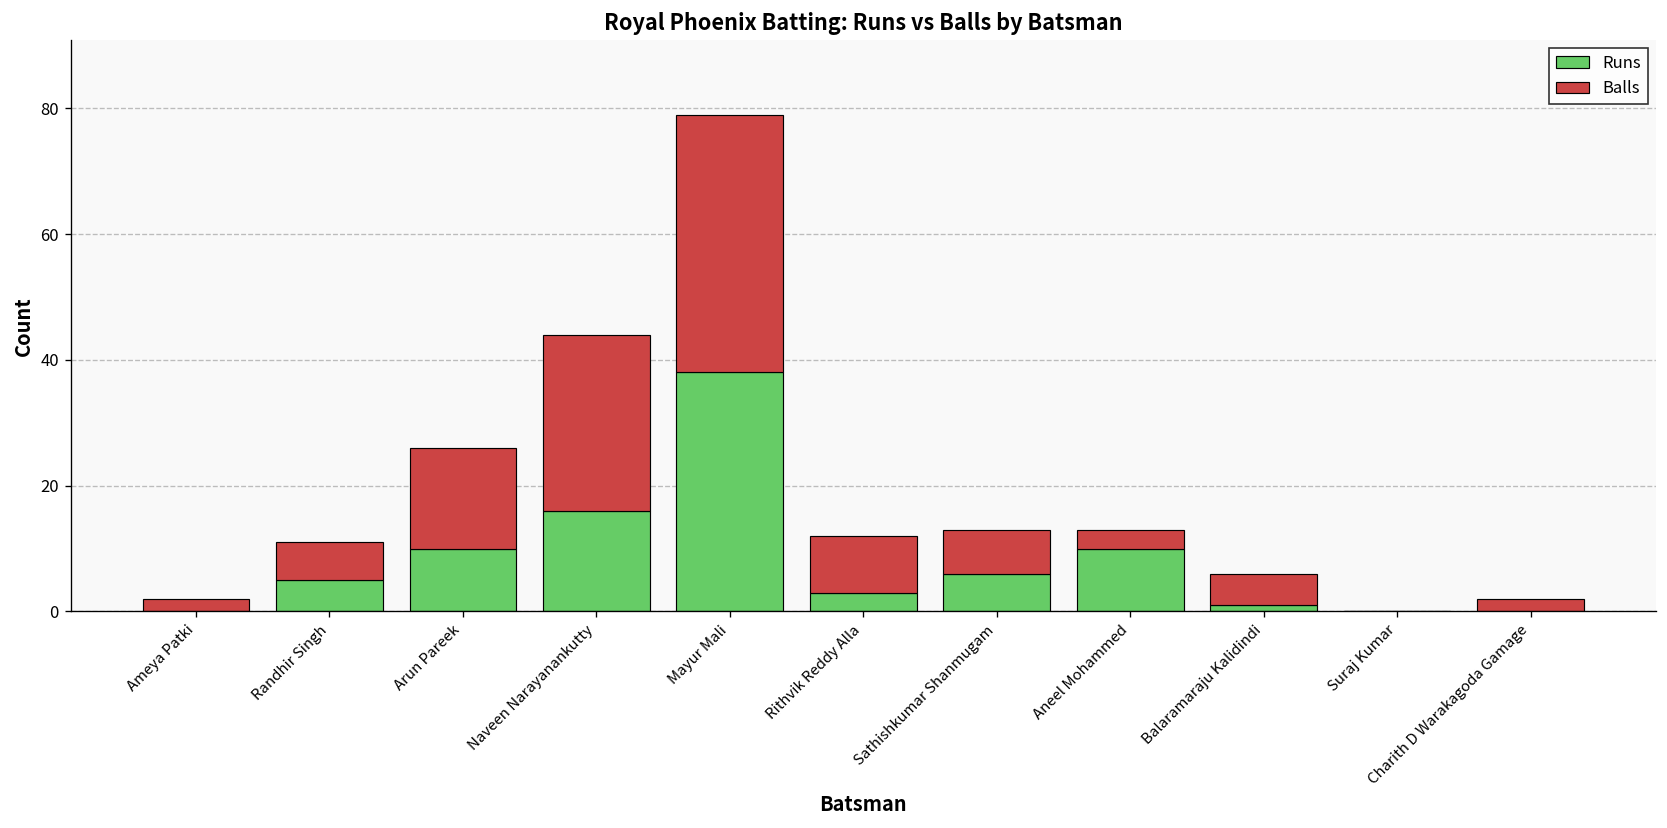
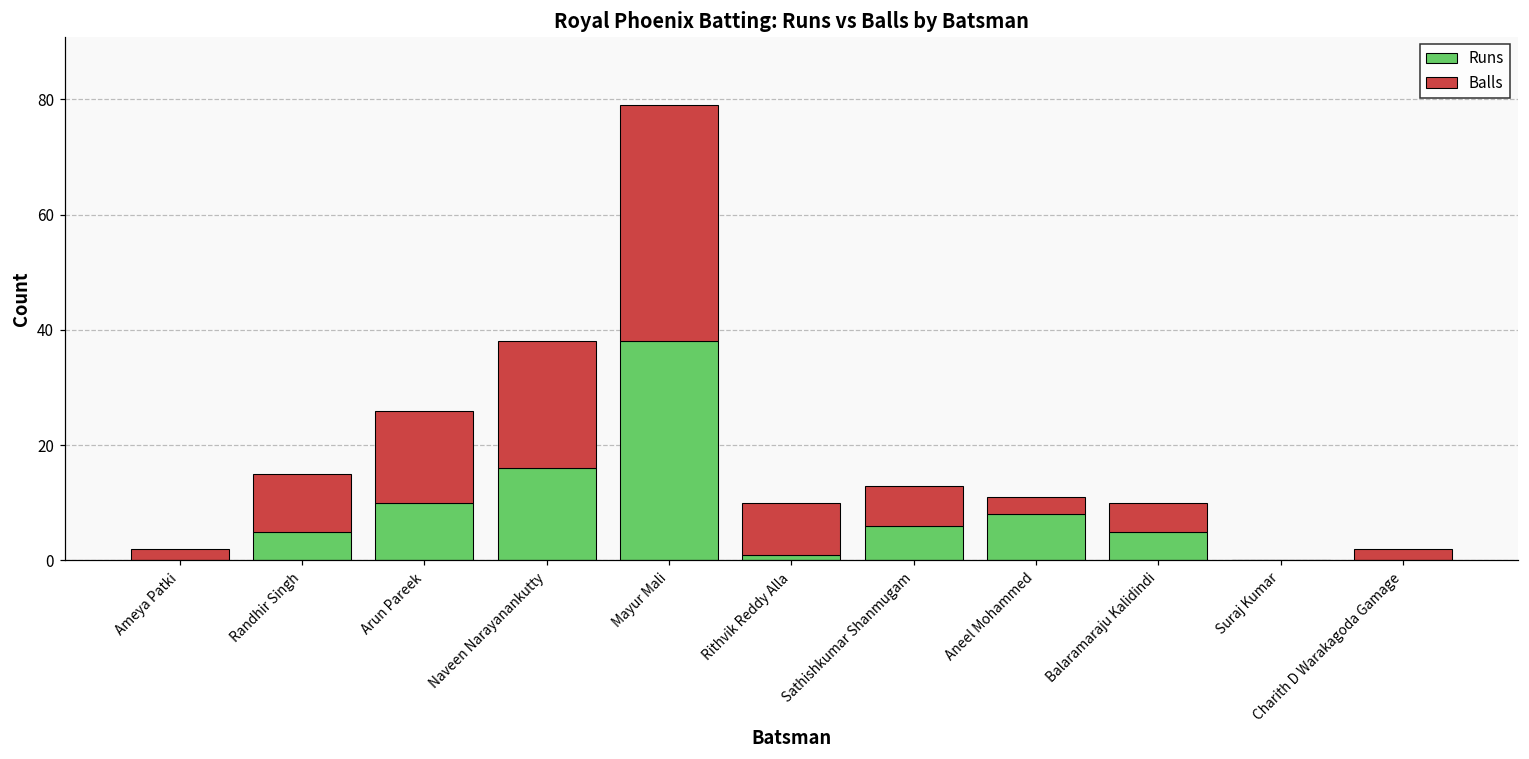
Balls, Randhir Singh: 6 -> 10
Balls, Naveen Narayanankutty: 28 -> 22
Runs, Rithvik Reddy Alla: 3 -> 1
Runs, Aneel Mohammed: 10 -> 8
Runs, Balaramaraju Kalidindi: 1 -> 5
